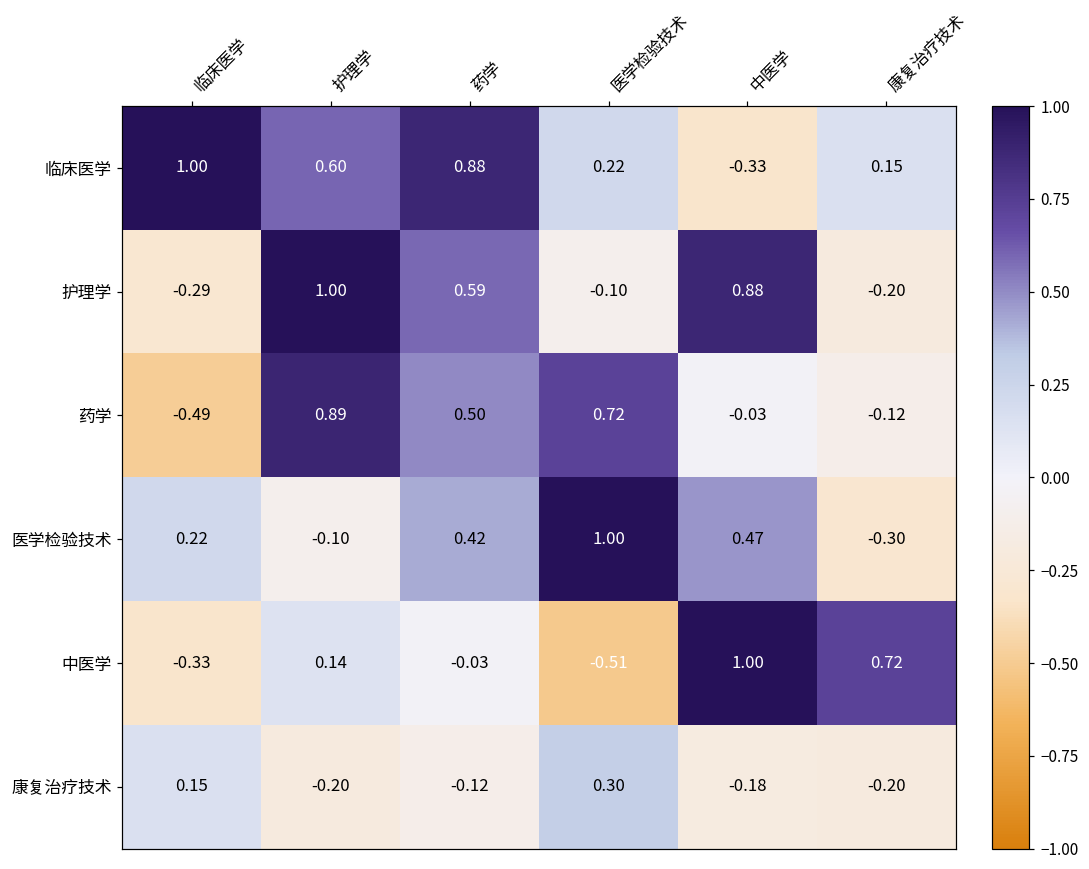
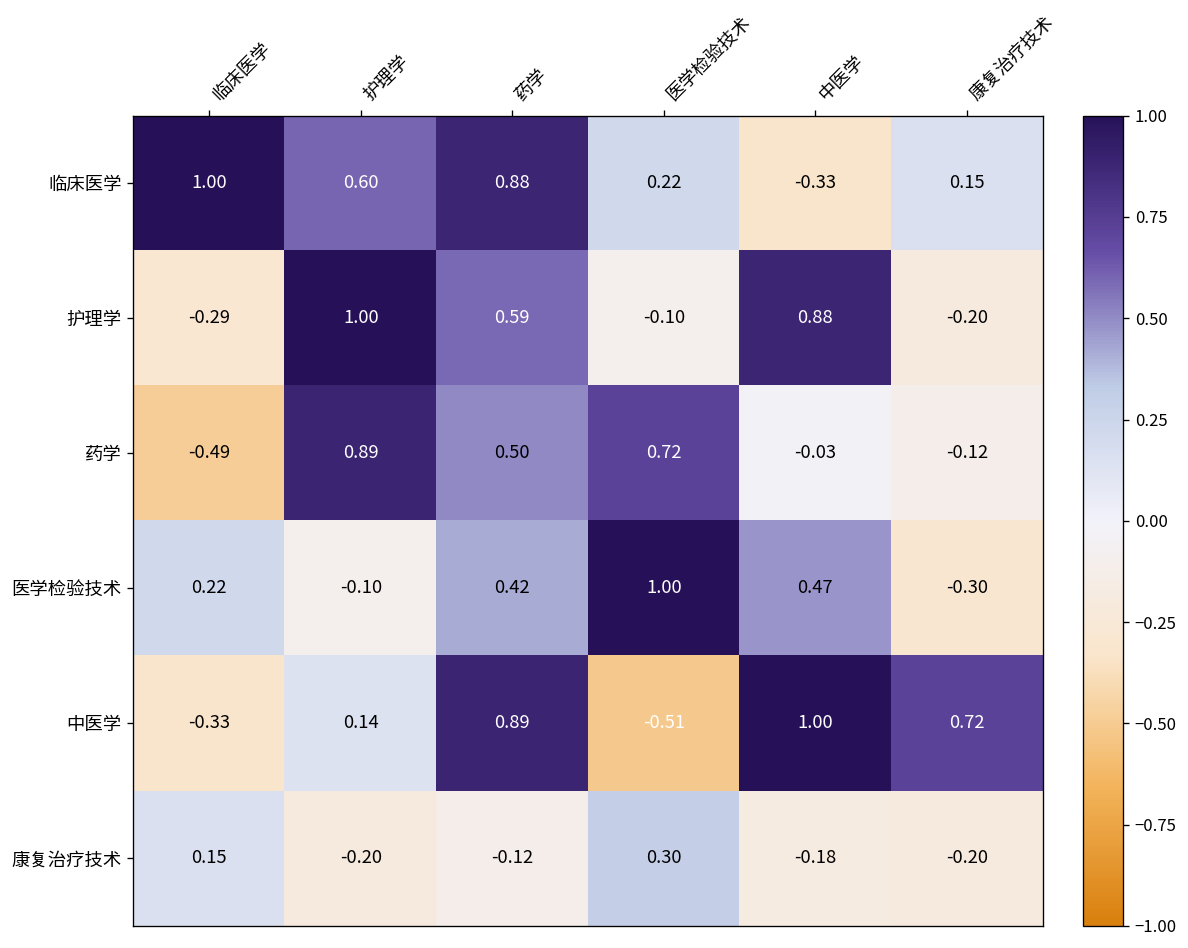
中医学, 药学: -0.03 -> 0.89
